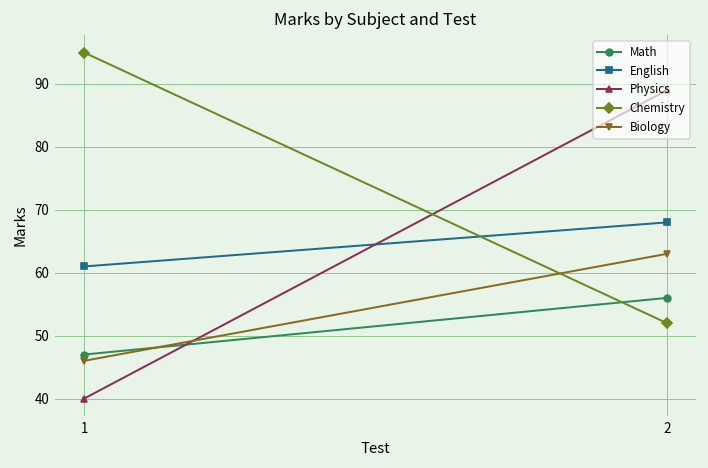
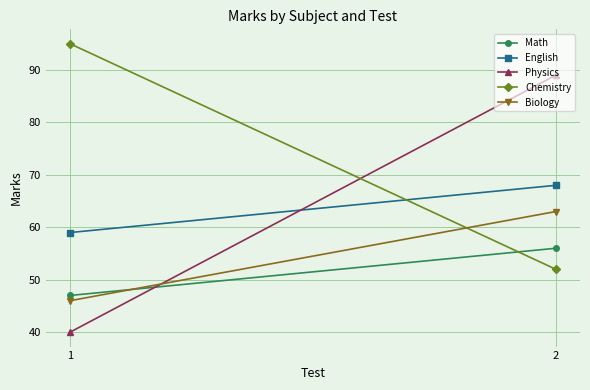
English, 1: 61 -> 59
